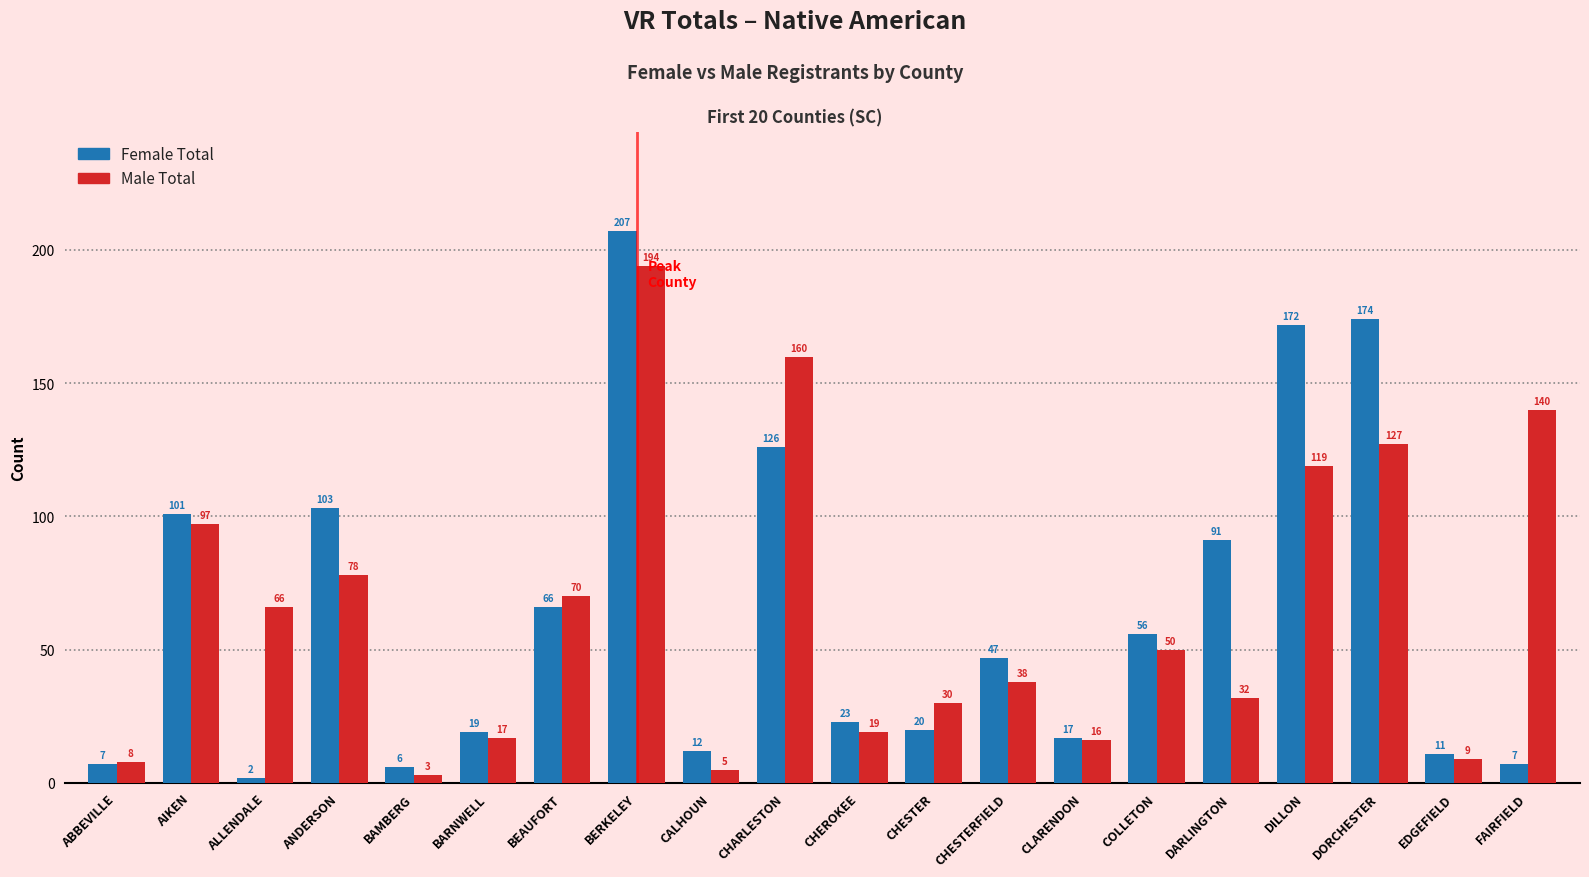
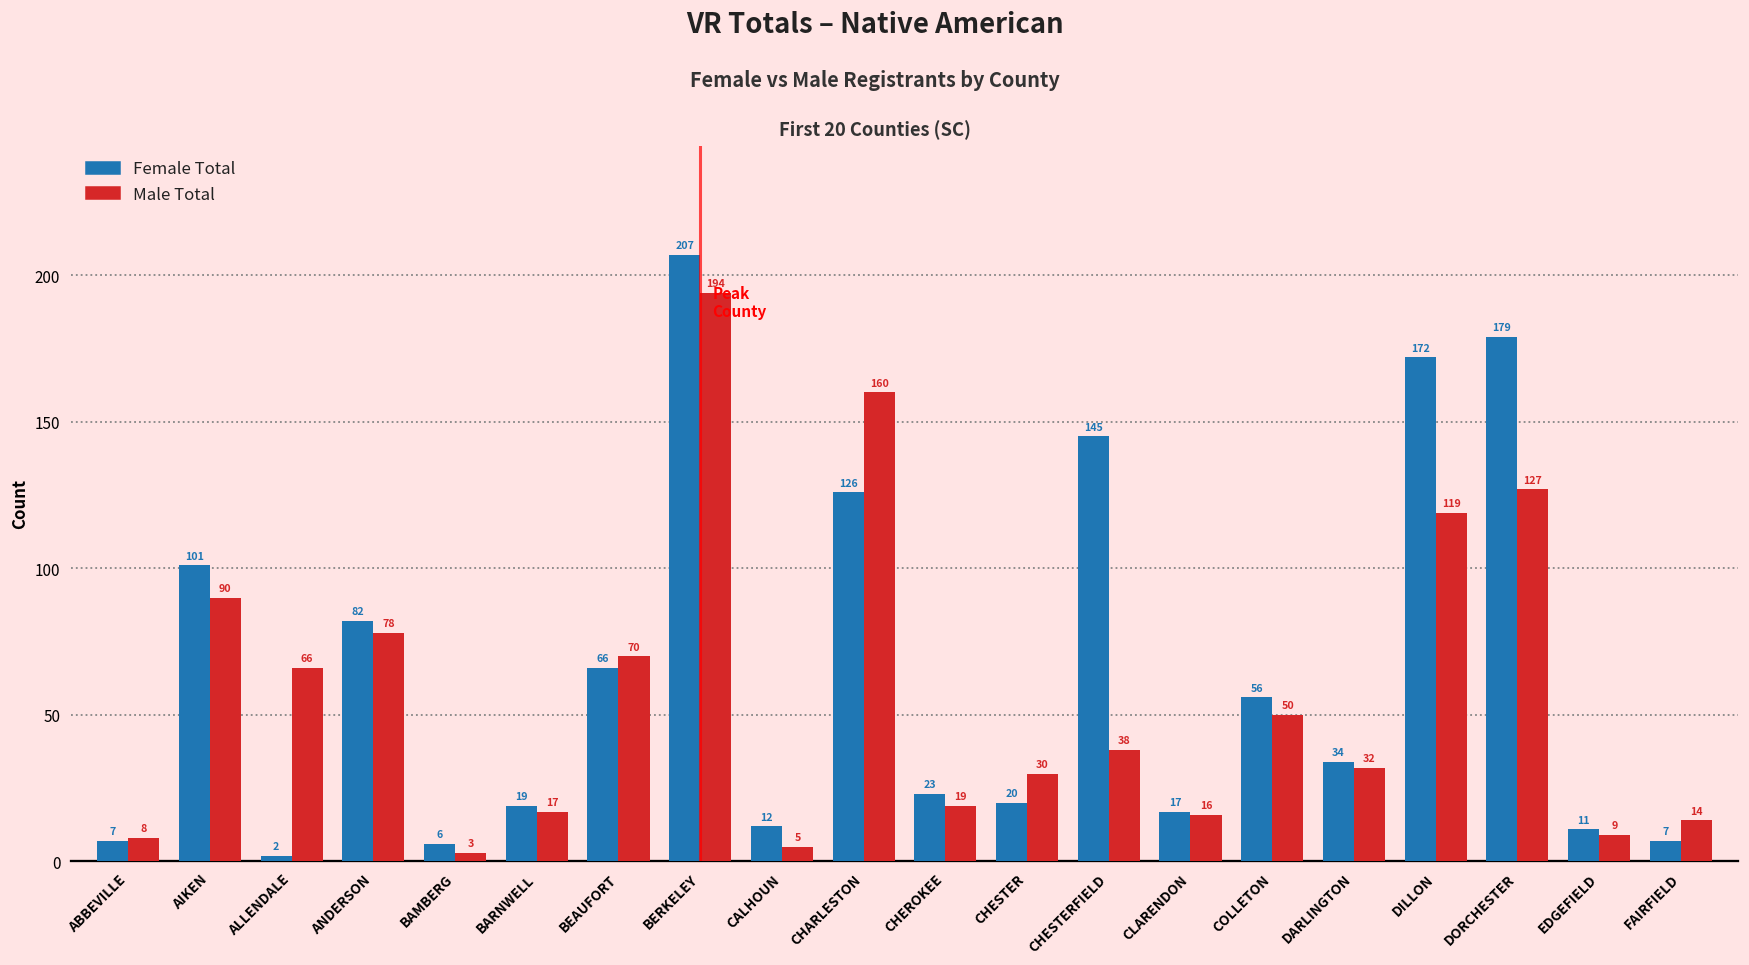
Male Total, AIKEN: 97 -> 90
Female Total, ANDERSON: 103 -> 82
Female Total, CHESTERFIELD: 47 -> 145
Female Total, DARLINGTON: 91 -> 34
Female Total, DORCHESTER: 174 -> 179
Male Total, FAIRFIELD: 140 -> 14
